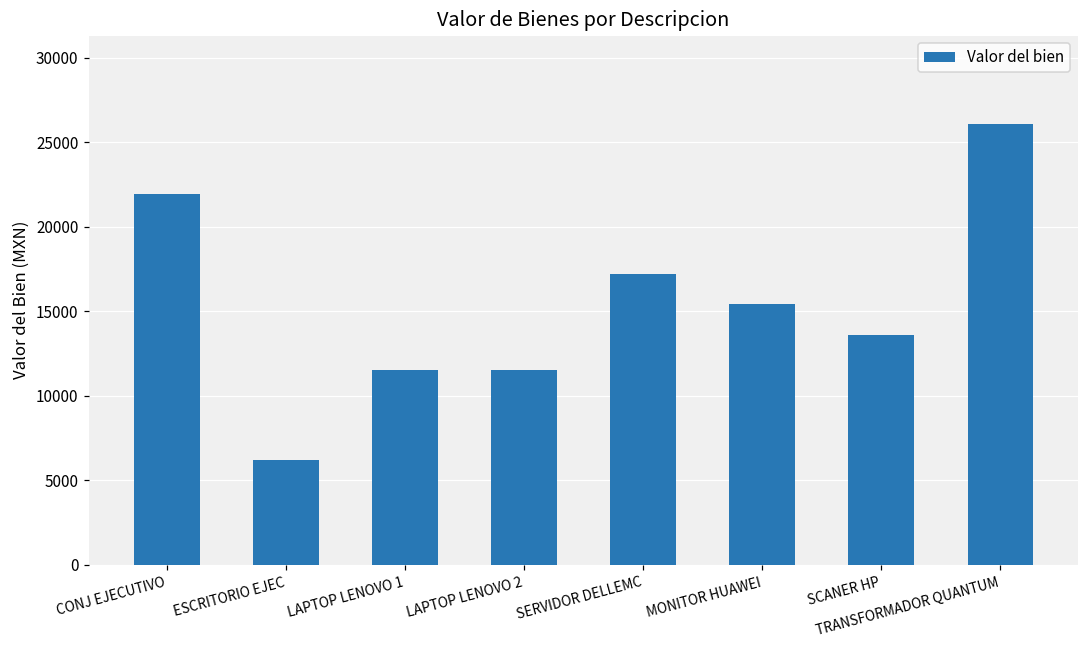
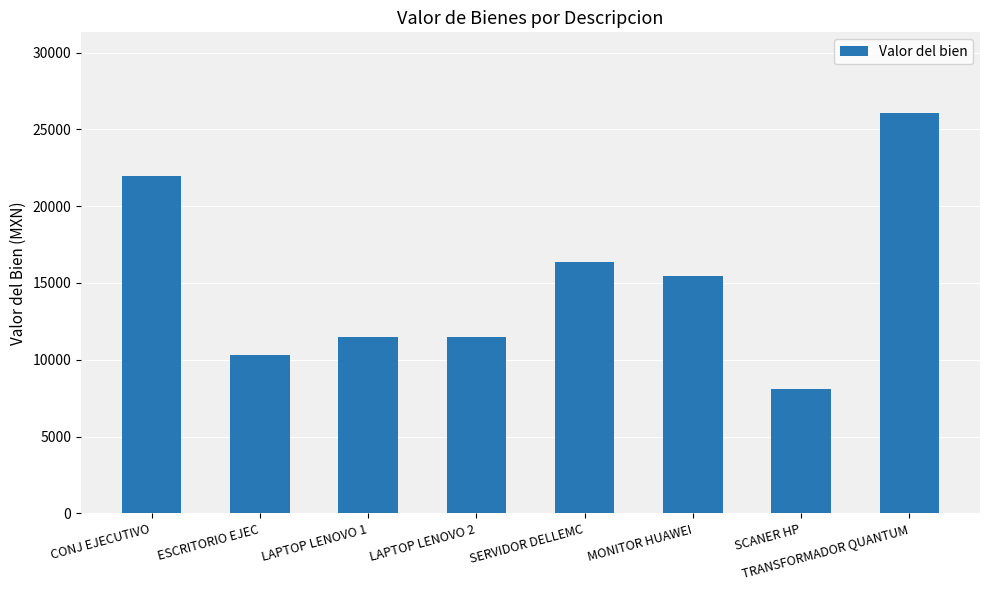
ESCRITORIO EJEC: 6200 -> 10300
SERVIDOR DELLEMC: 17200 -> 16400
SCANER HP: 13600 -> 8100
